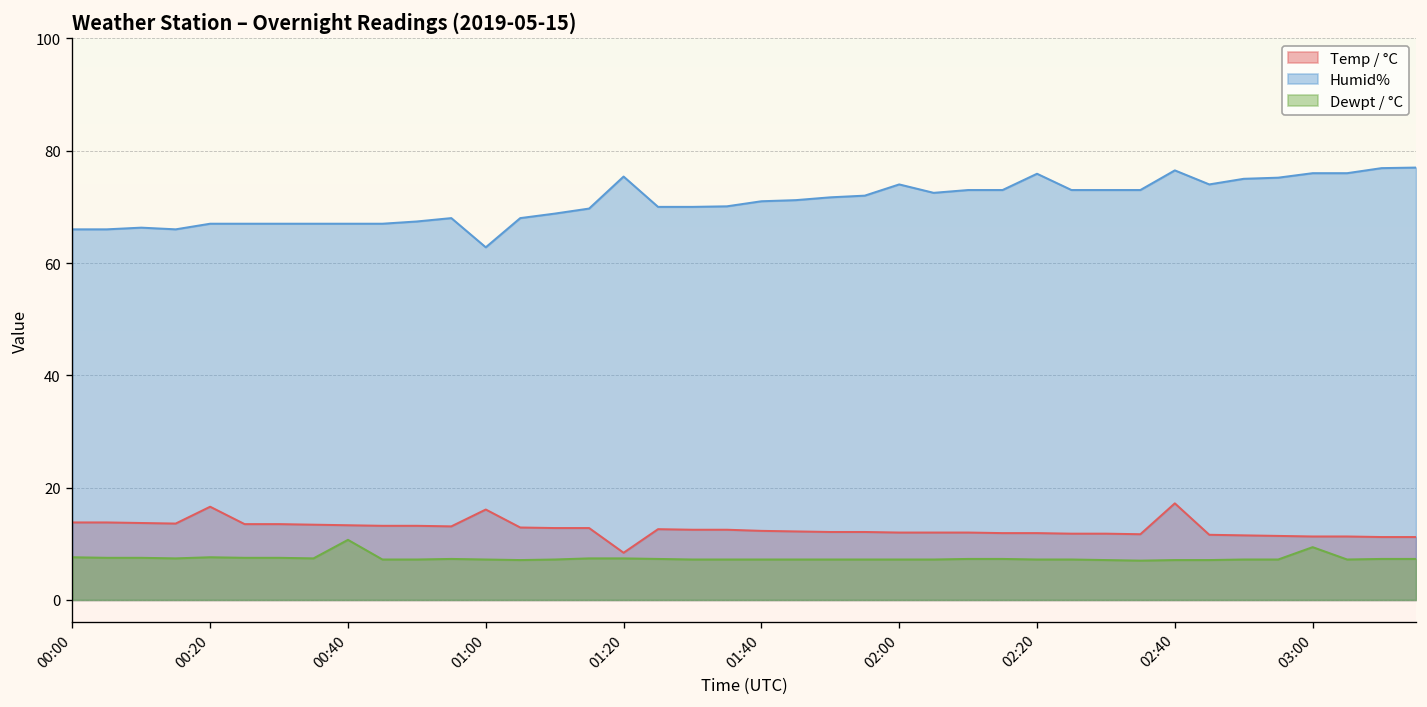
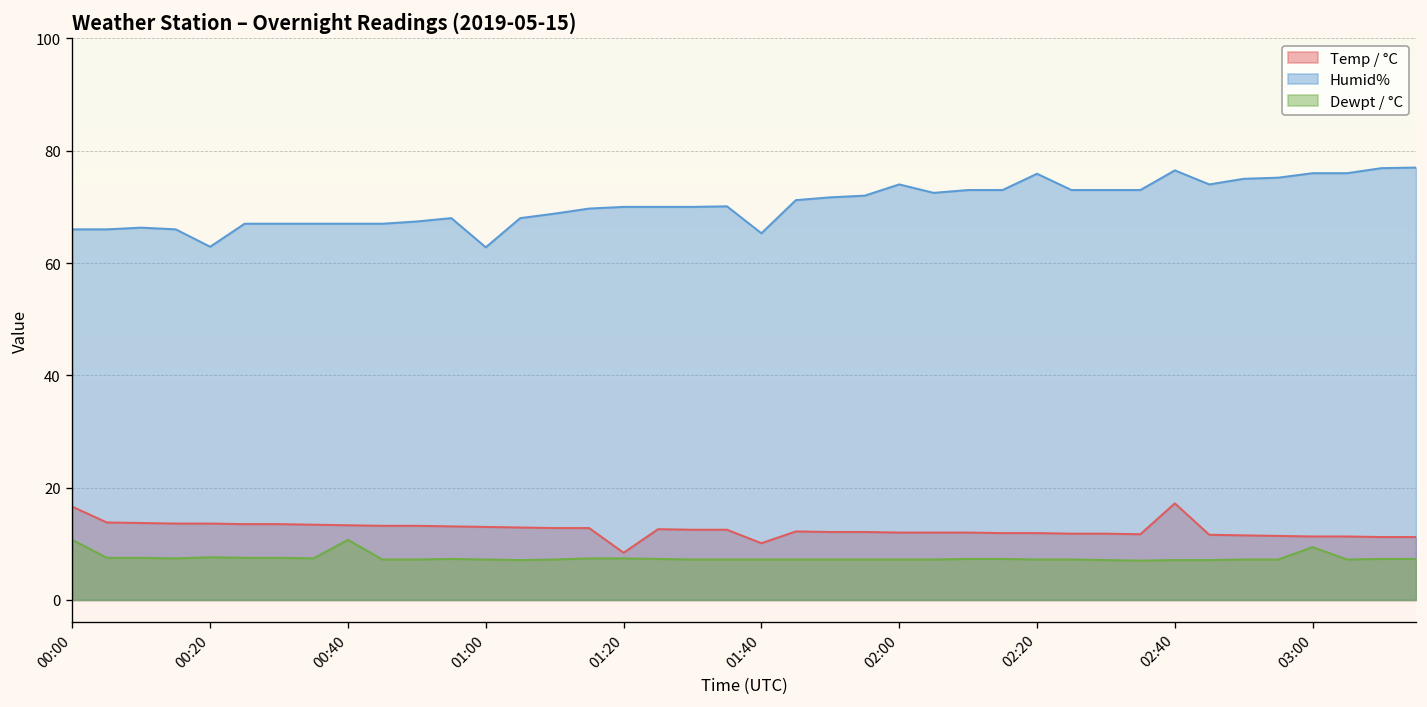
Temp / °C, 00:00: 14 -> 17
Dewpt / °C, 00:00: 8 -> 11
Temp / °C, 00:20: 17 -> 14
Humid%, 00:20: 67 -> 63
Temp / °C, 01:00: 16 -> 13
Humid%, 01:20: 75 -> 70
Temp / °C, 01:40: 12 -> 10
Humid%, 01:40: 71 -> 65
